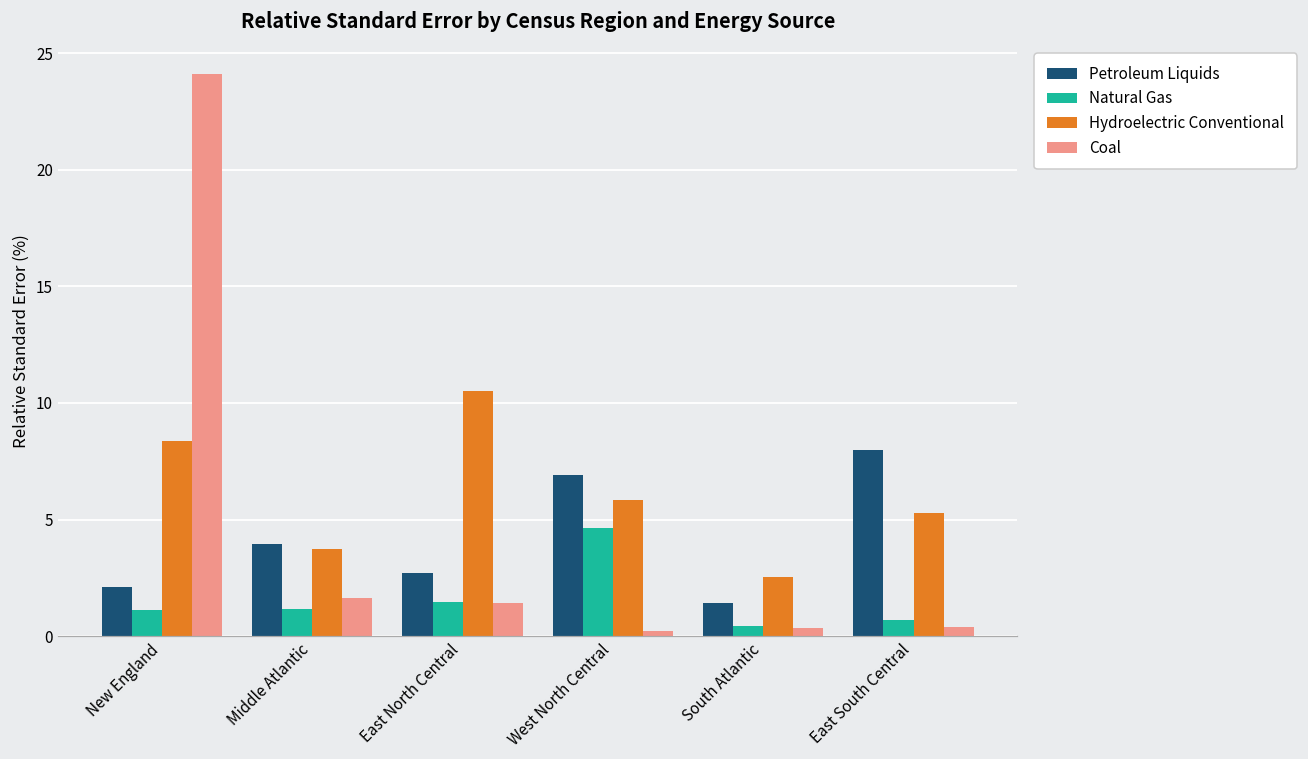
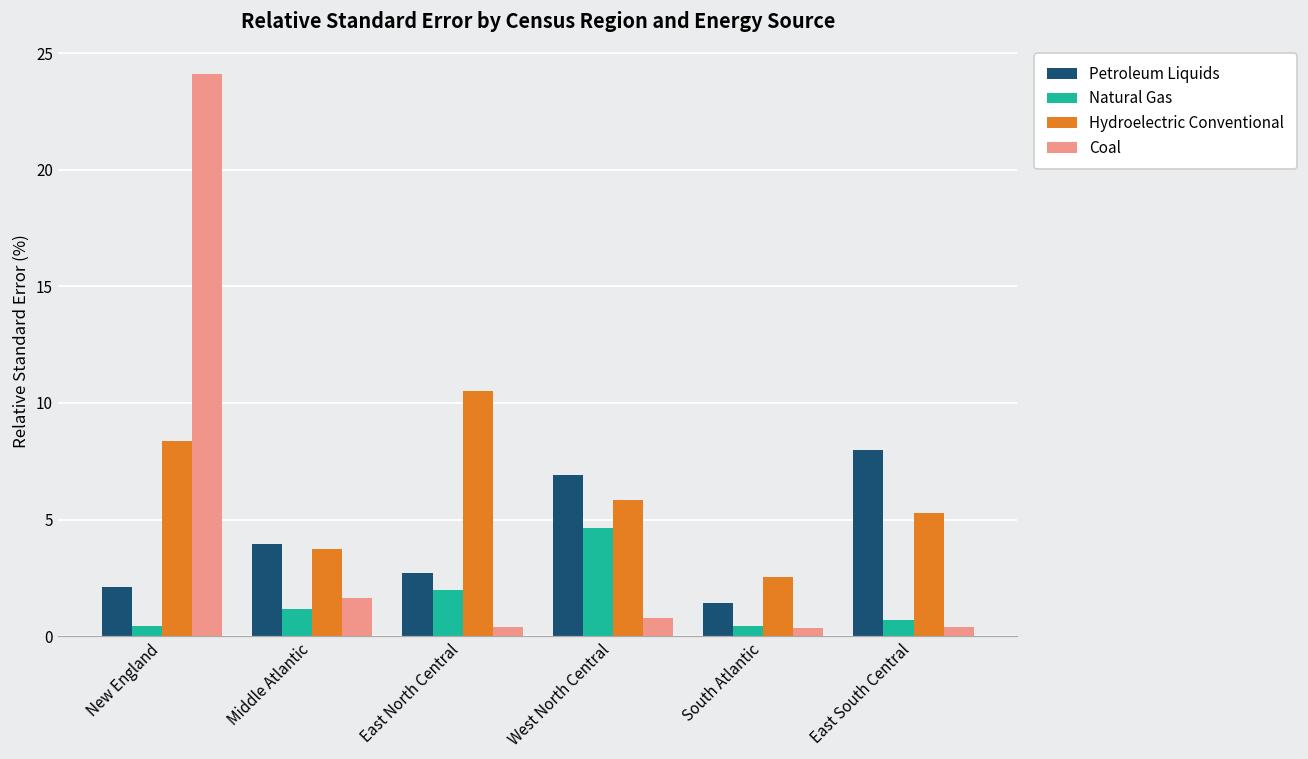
Natural Gas, New England: 1.1 -> 0.4
Natural Gas, East North Central: 1.5 -> 2.0
Coal, East North Central: 1.4 -> 0.4
Coal, West North Central: 0.2 -> 0.8
